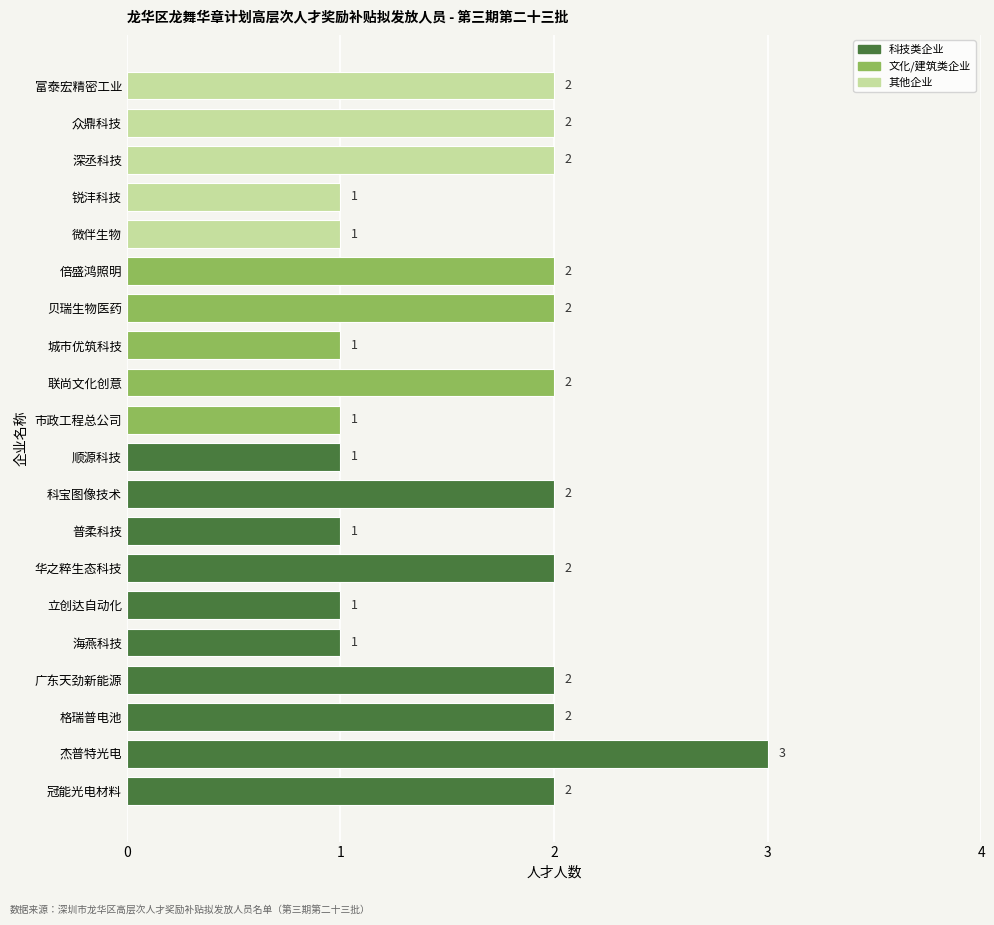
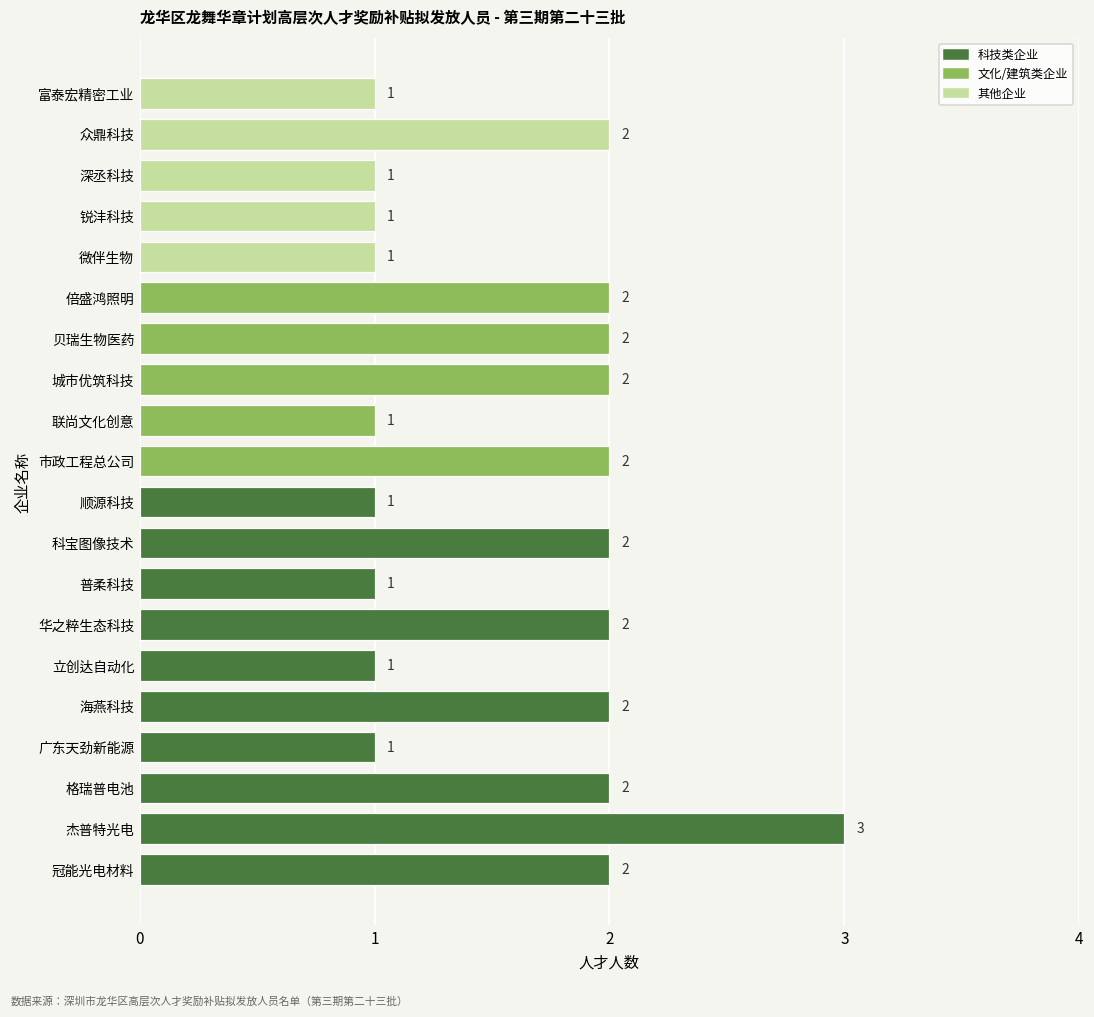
富泰宏精密工业: 2 -> 1
深丞科技: 2 -> 1
城市优筑科技: 1 -> 2
联尚文化创意: 2 -> 1
市政工程总公司: 1 -> 2
海燕科技: 1 -> 2
广东天劲新能源: 2 -> 1
